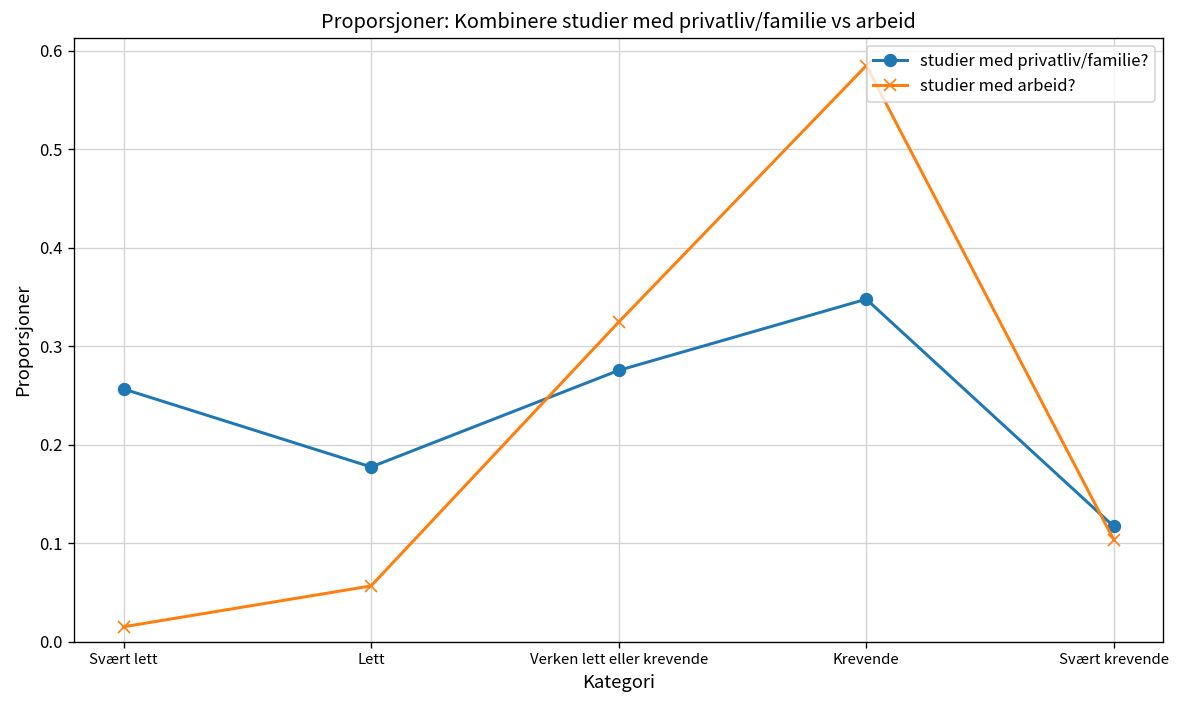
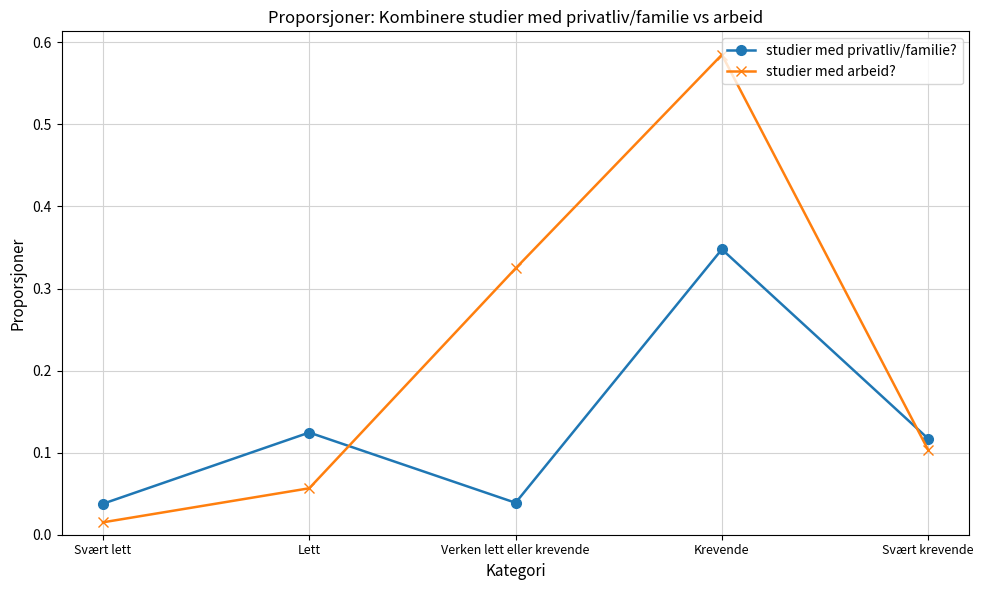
studier med privatliv/familie?, Svært lett: 0.26 -> 0.04
studier med privatliv/familie?, Lett: 0.18 -> 0.12
studier med privatliv/familie?, Verken lett eller krevende: 0.28 -> 0.04
